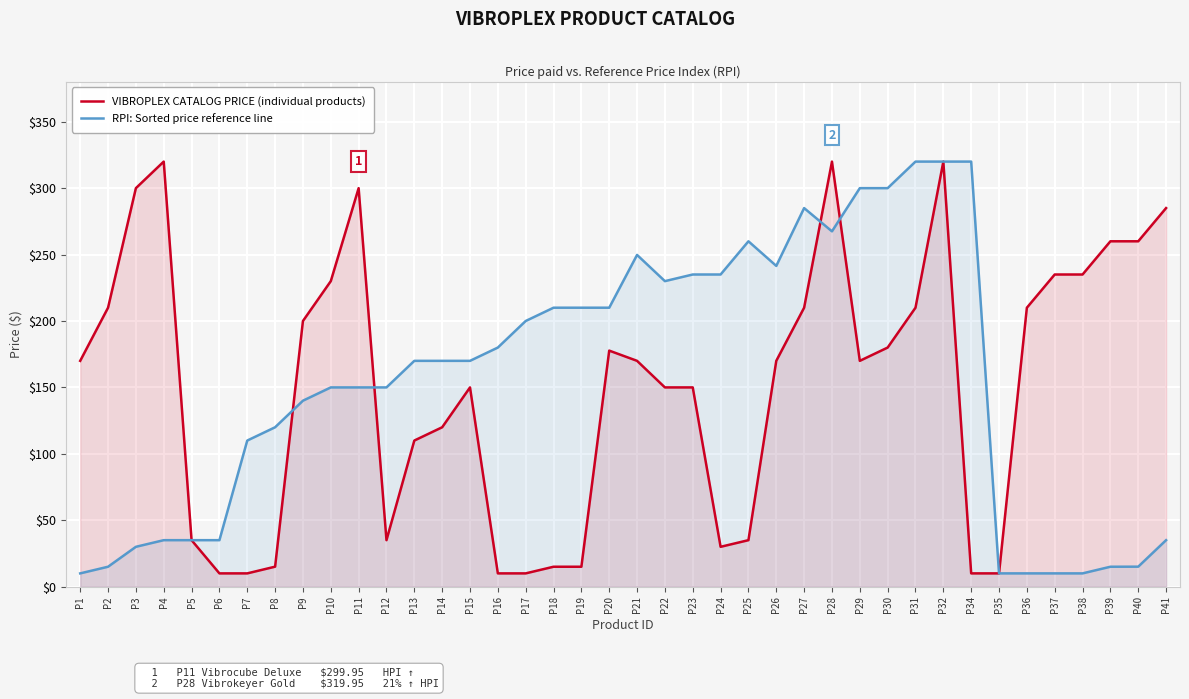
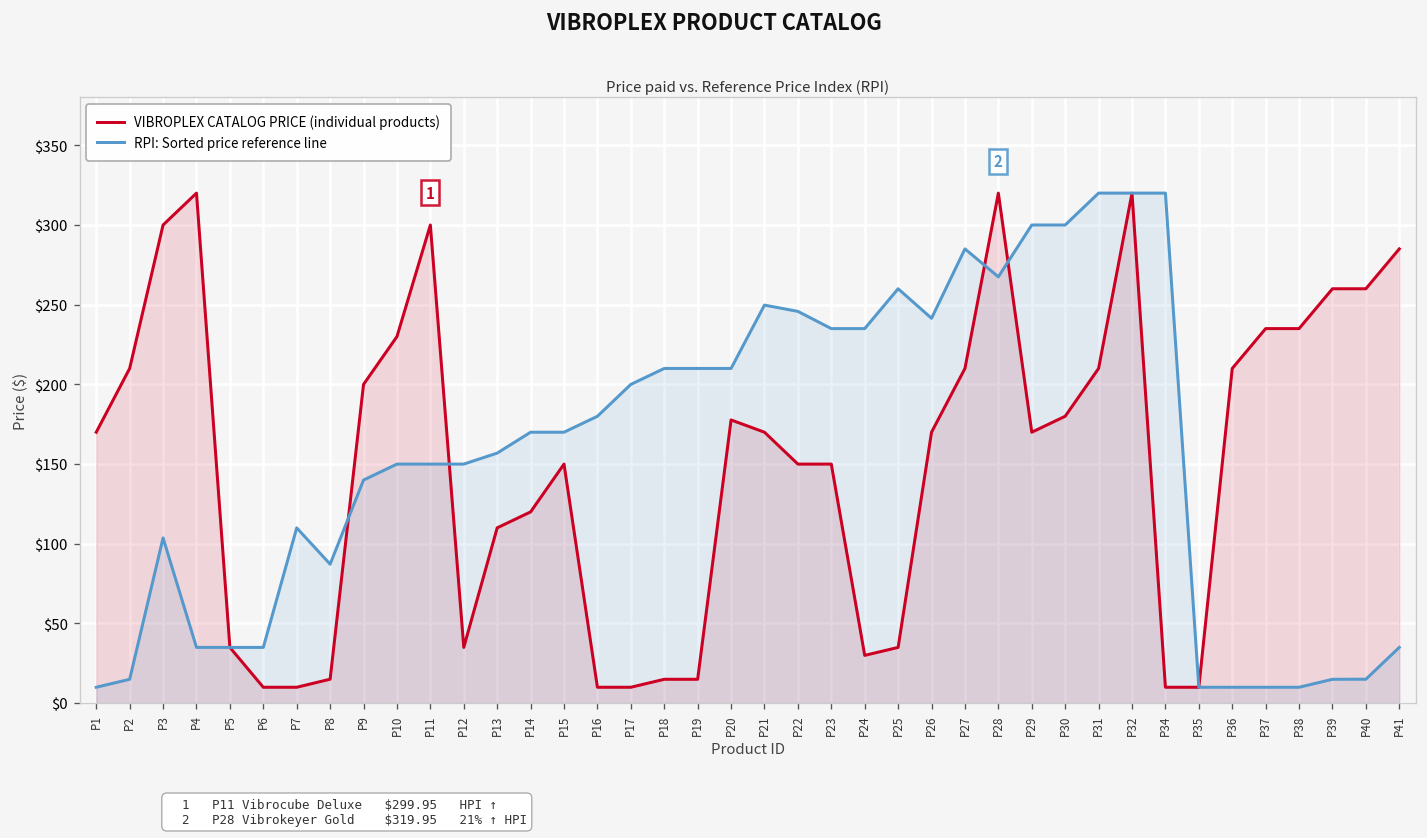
RPI: Sorted price reference line, P3: $30 -> $104
RPI: Sorted price reference line, P8: $120 -> $87
RPI: Sorted price reference line, P13: $170 -> $157
RPI: Sorted price reference line, P22: $230 -> $246
